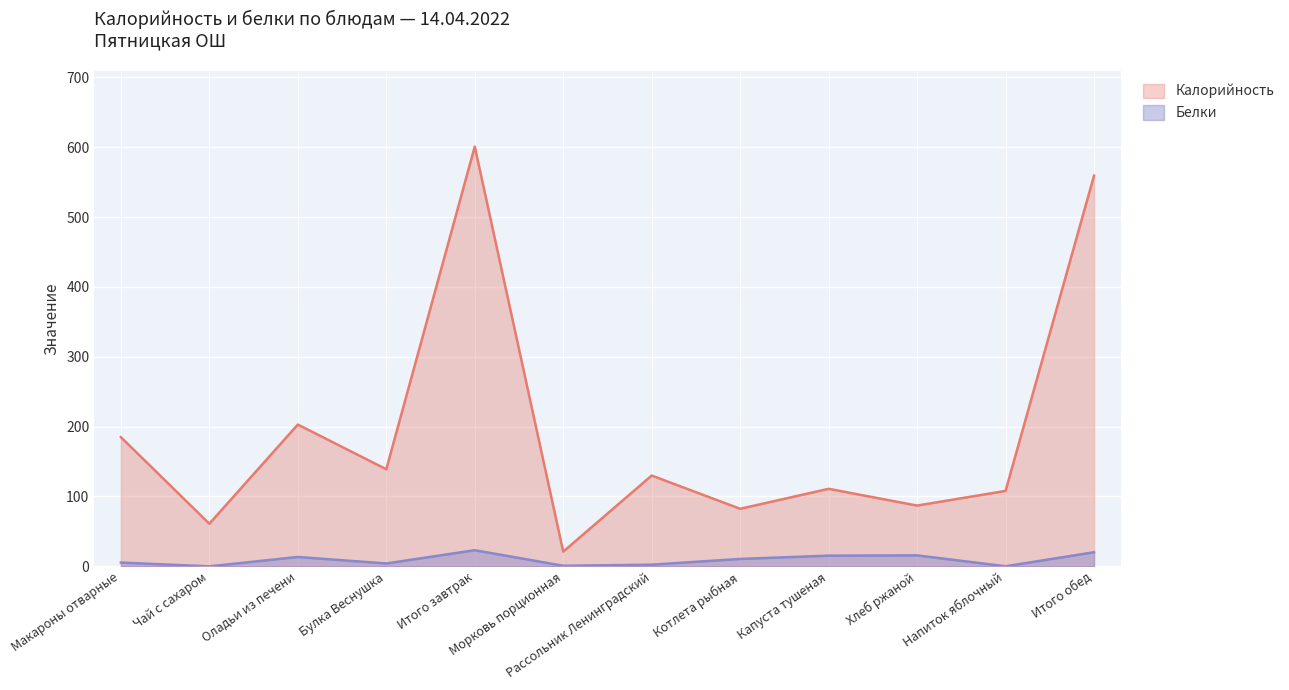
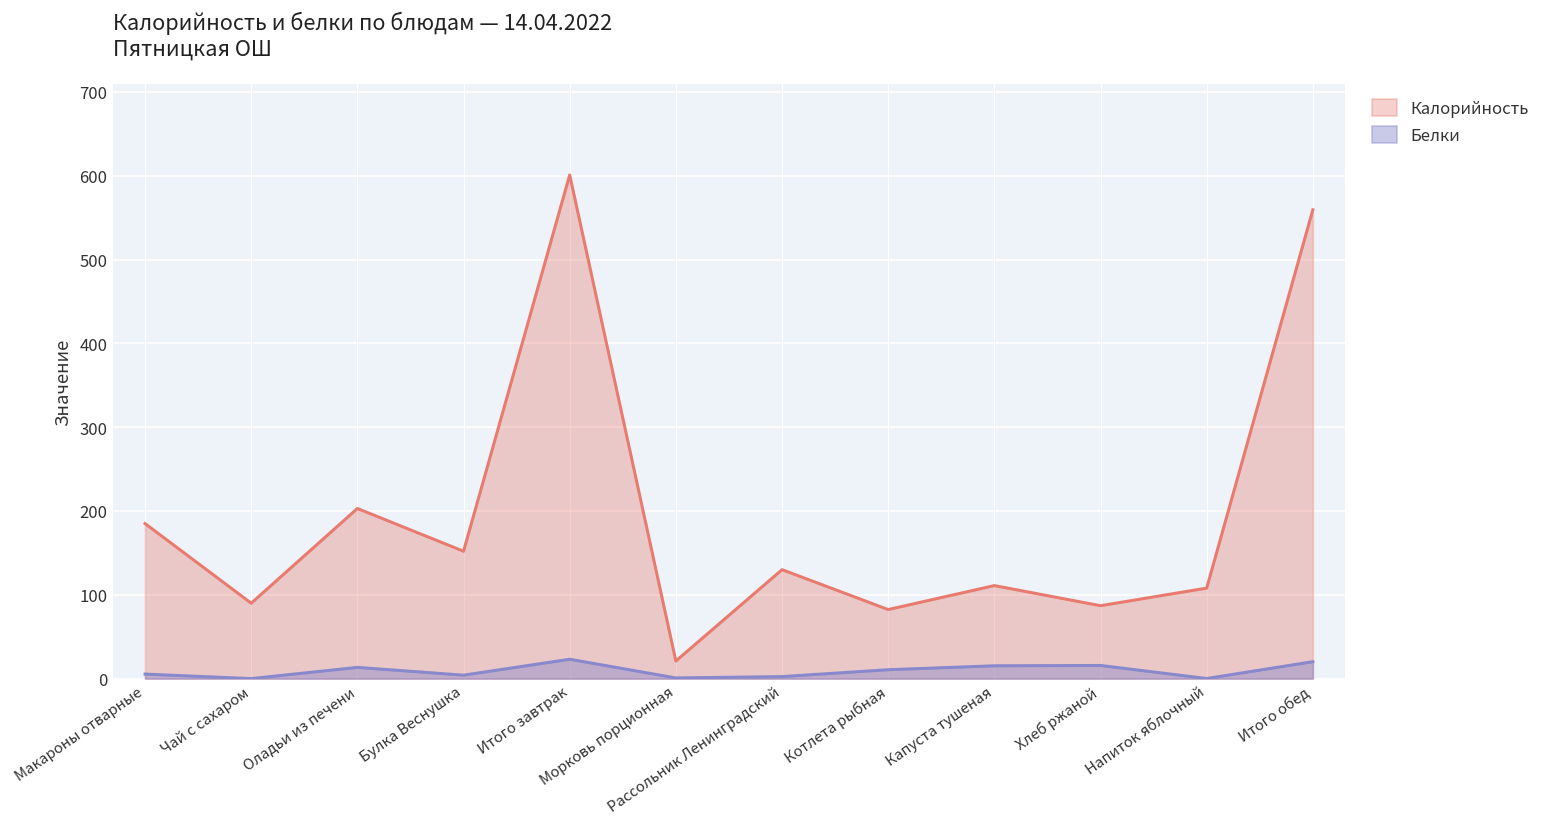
Калорийность, Чай с сахаром: 60 -> 90
Калорийность, Булка Веснушка: 140 -> 150
